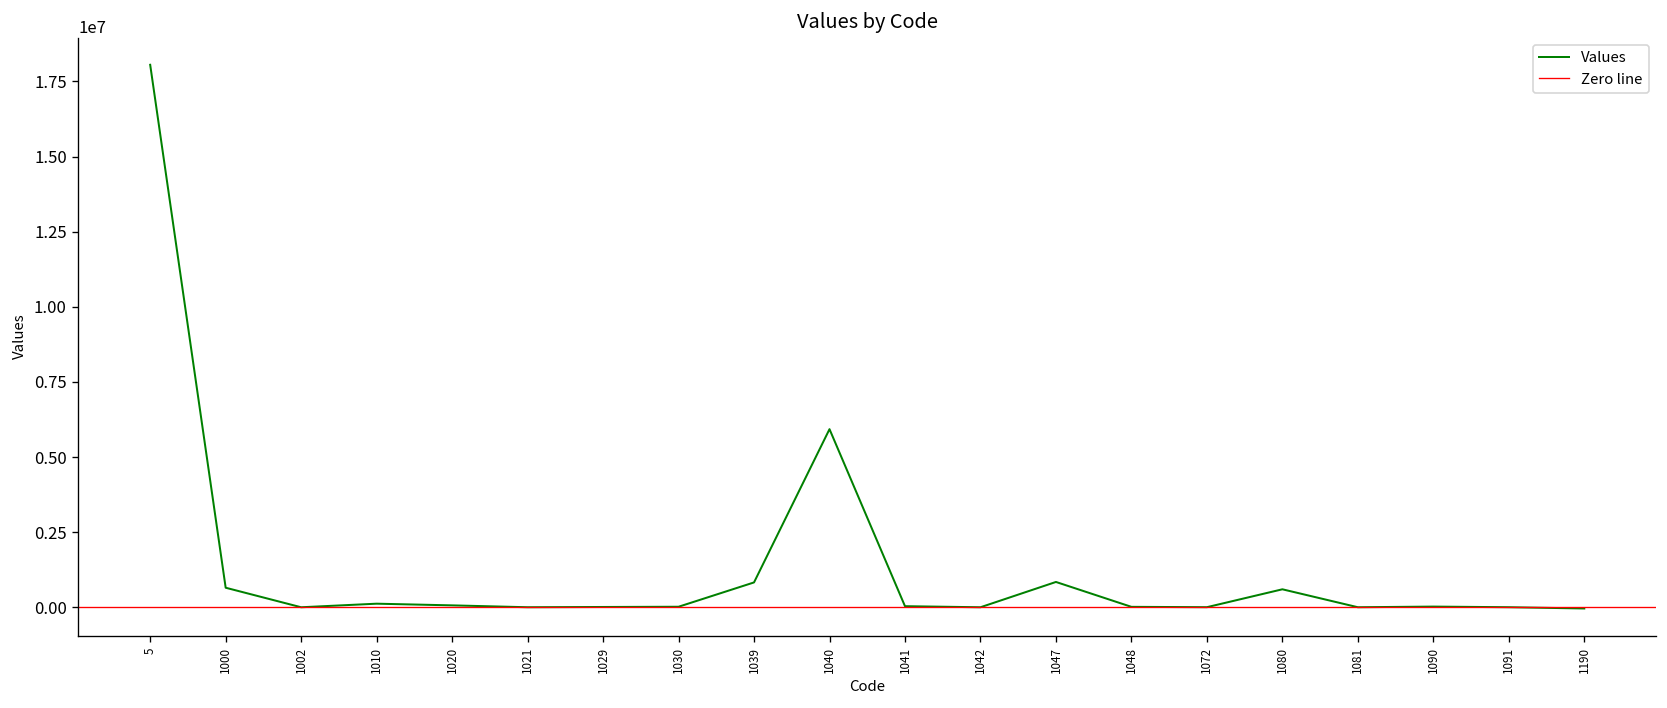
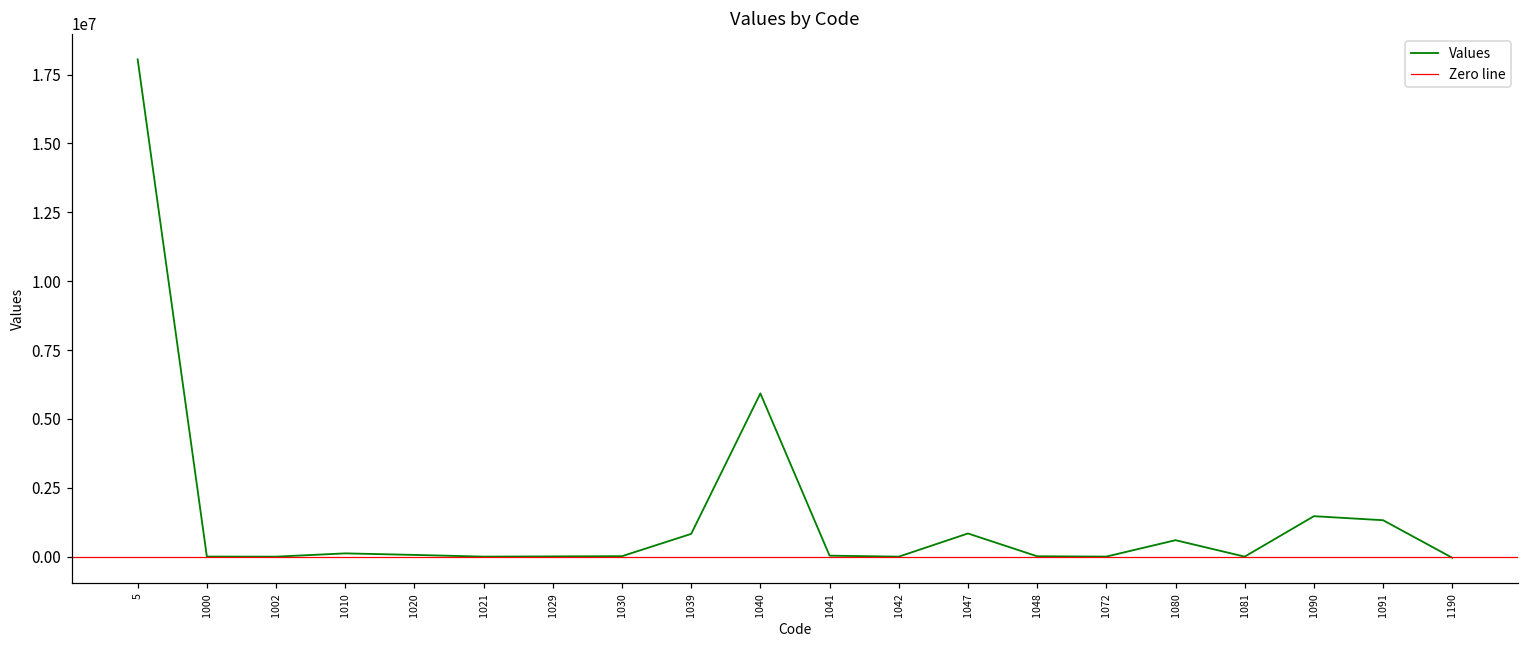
1000: 700000 -> 0
1090: 0 -> 1500000
1091: 0 -> 1300000
